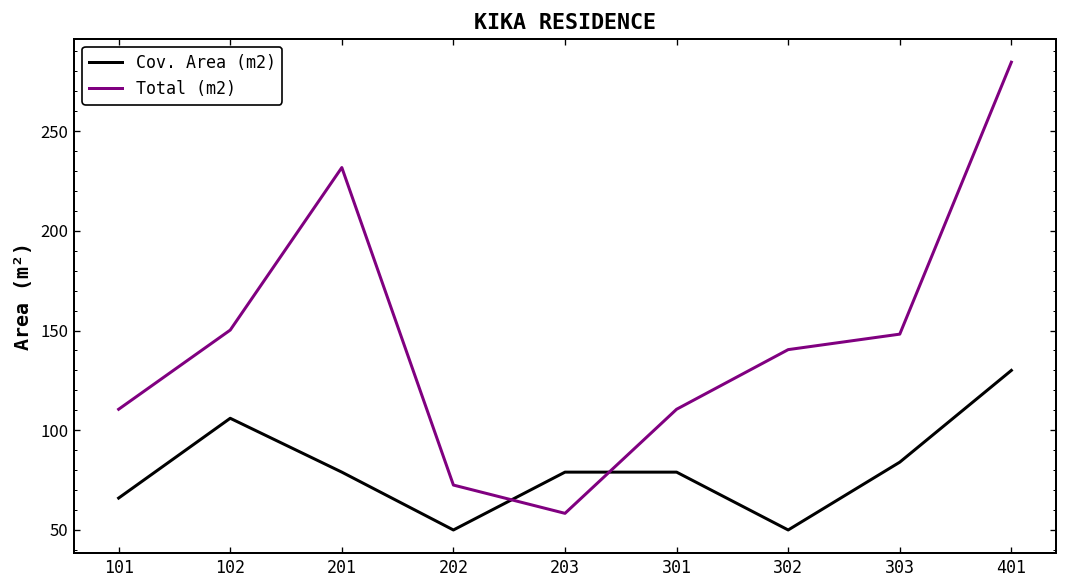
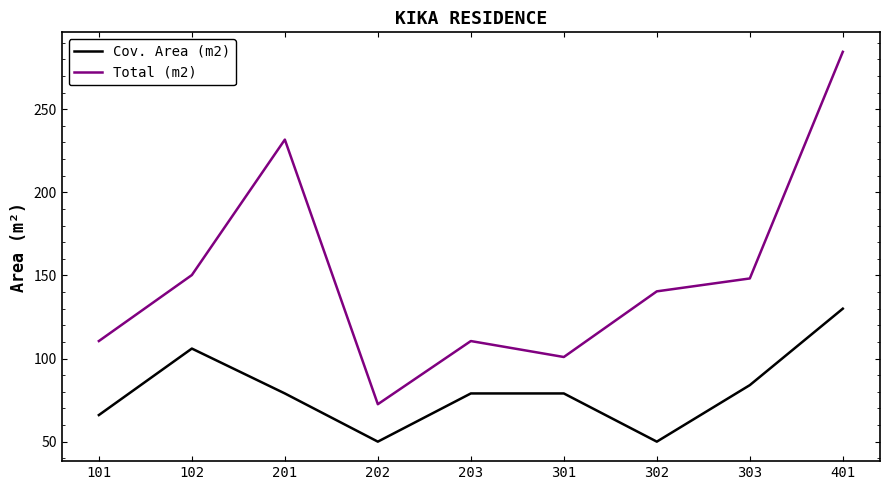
Total (m2), 203: 58 -> 111
Total (m2), 301: 111 -> 101
